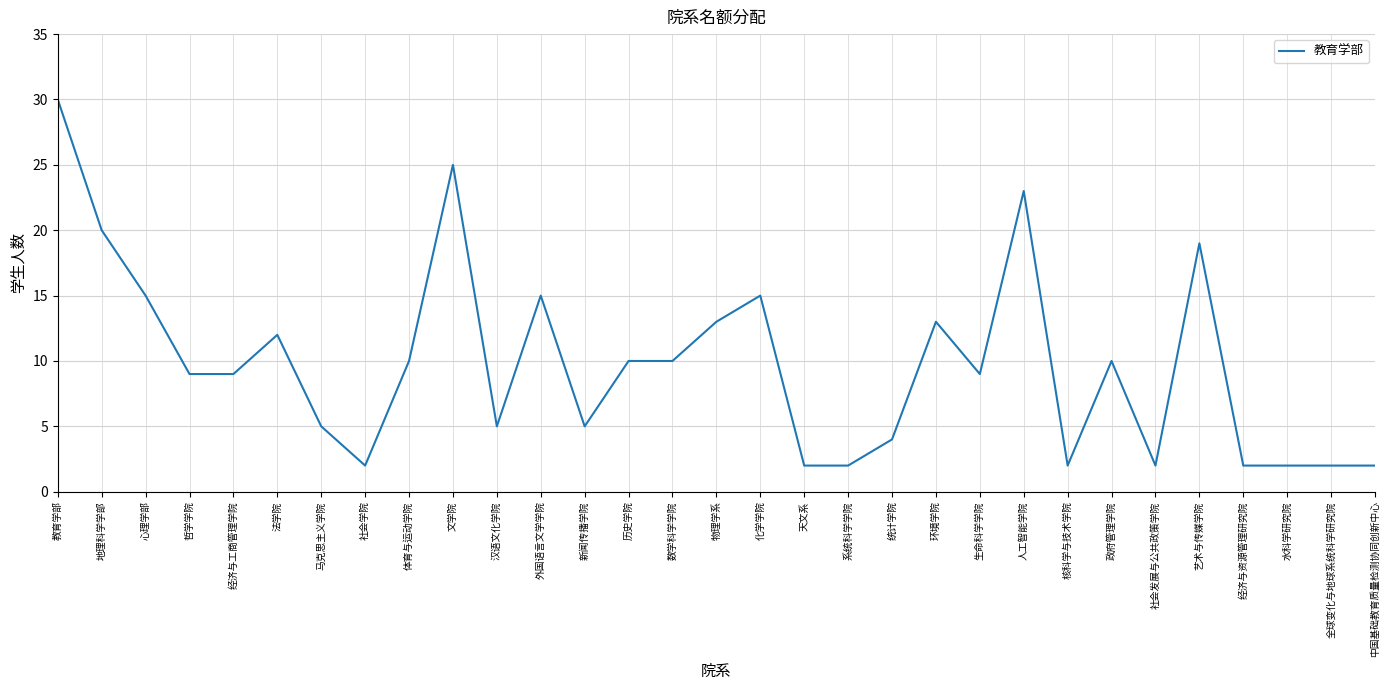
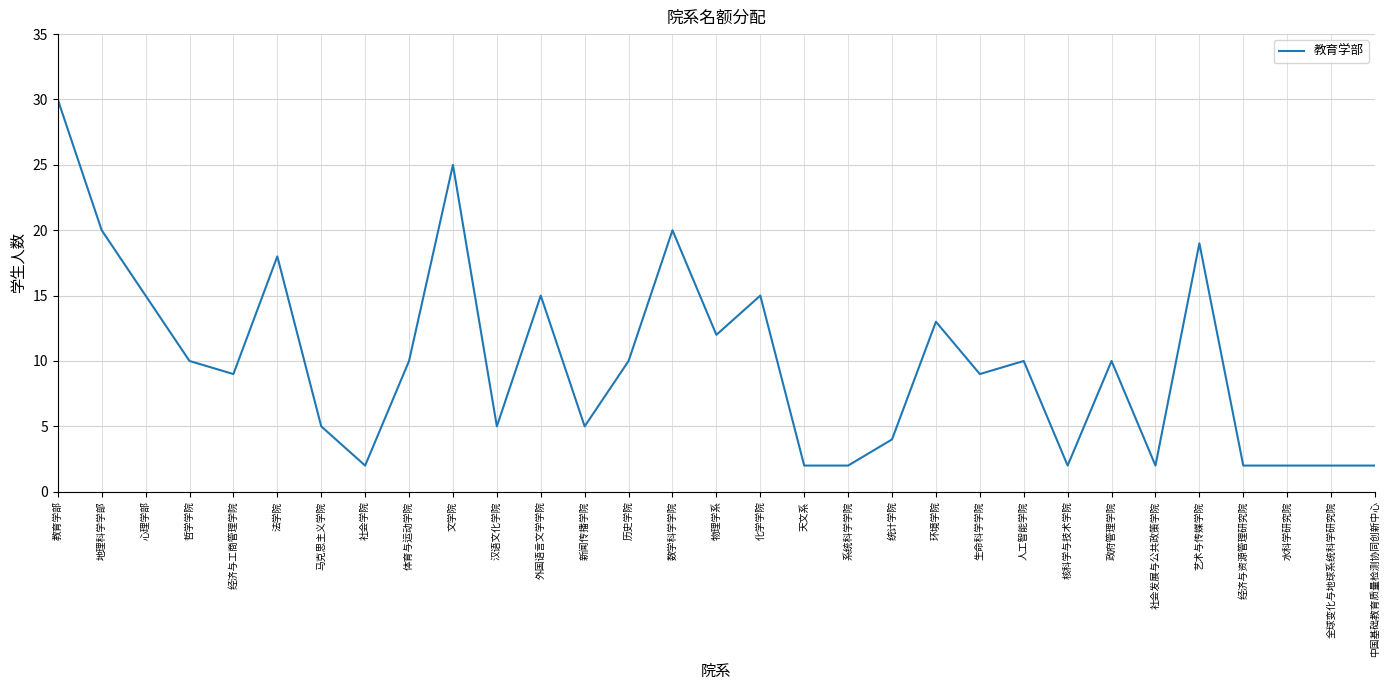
哲学学院: 9 -> 10
法学院: 12 -> 18
数学科学学院: 10 -> 20
物理学系: 13 -> 12
人工智能学院: 23 -> 10
